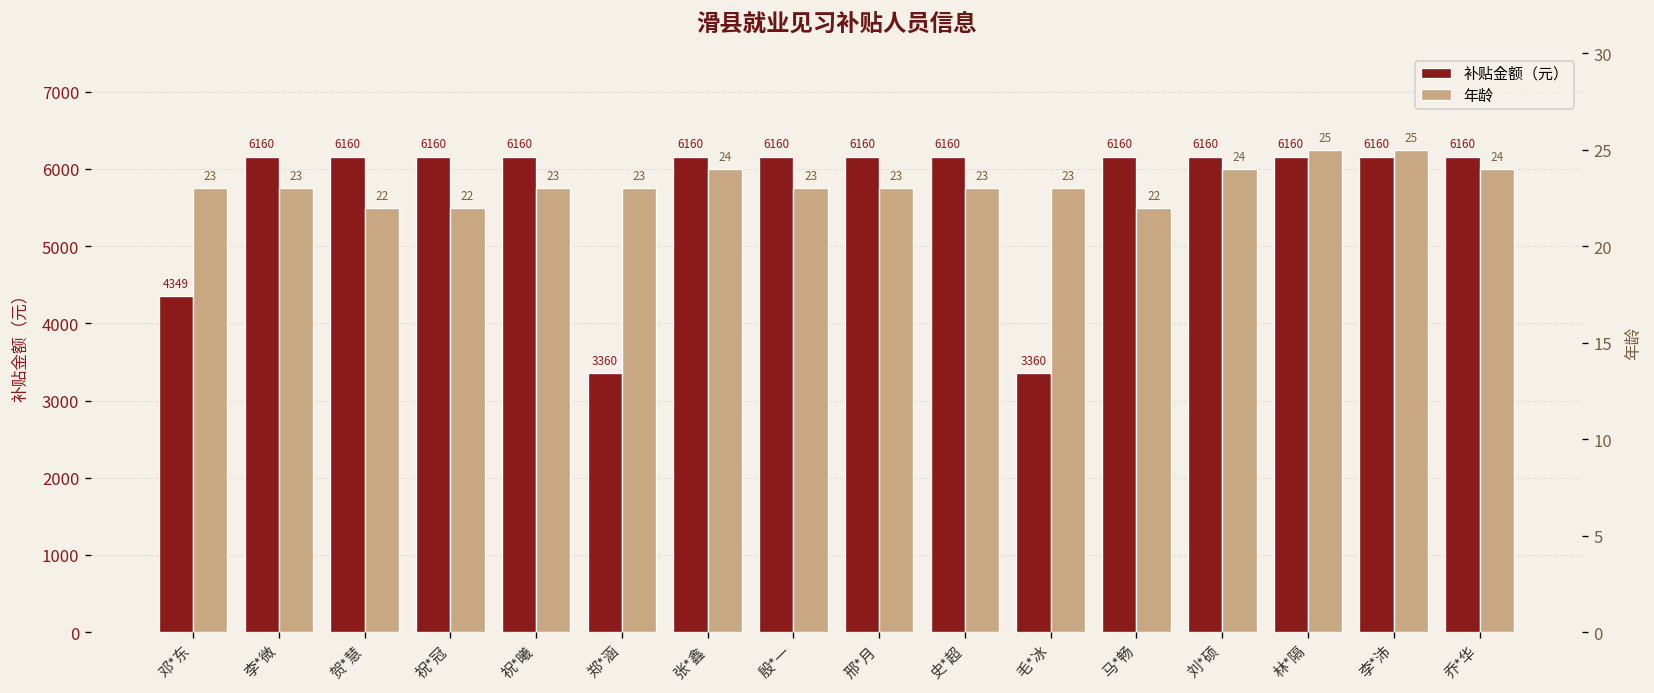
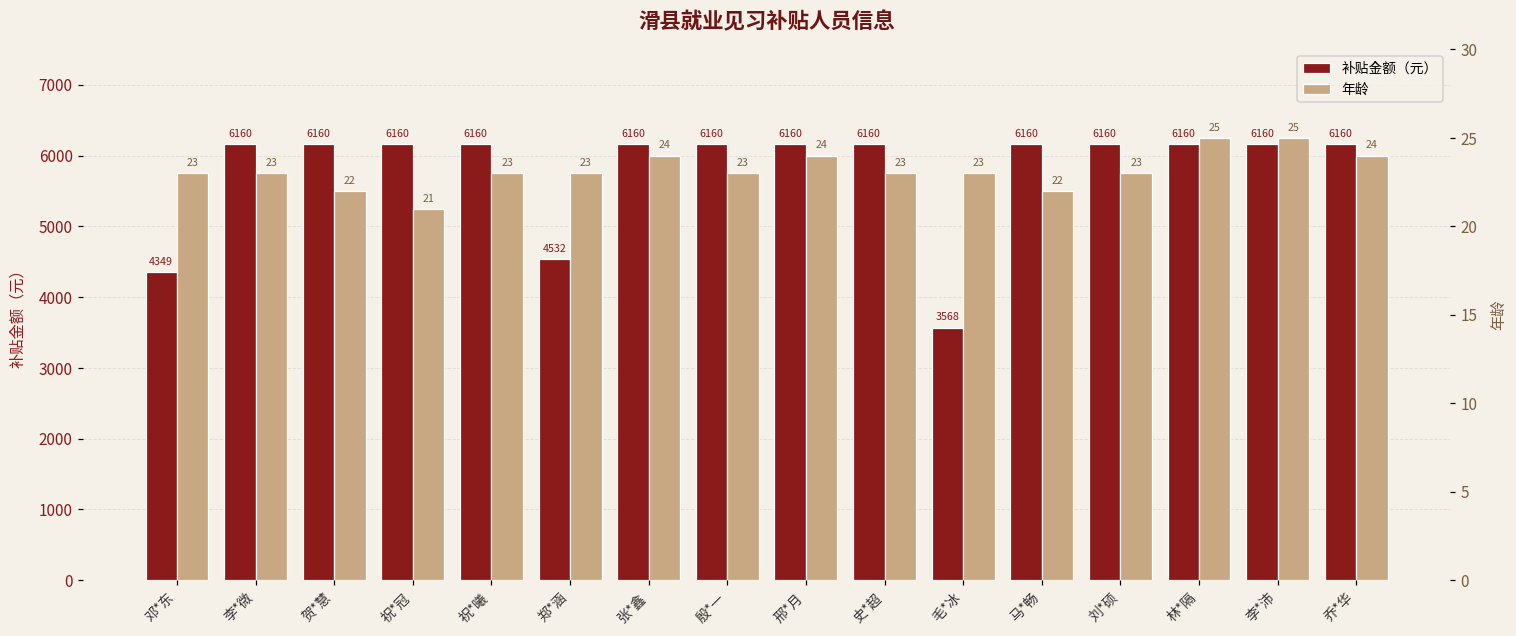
补贴金额（元）, 郑*涵: 3360 -> 4532
补贴金额（元）, 毛*冰: 3360 -> 3568
年龄, 祝*冠: 22 -> 21
年龄, 邢*月: 23 -> 24
年龄, 刘*硕: 24 -> 23
